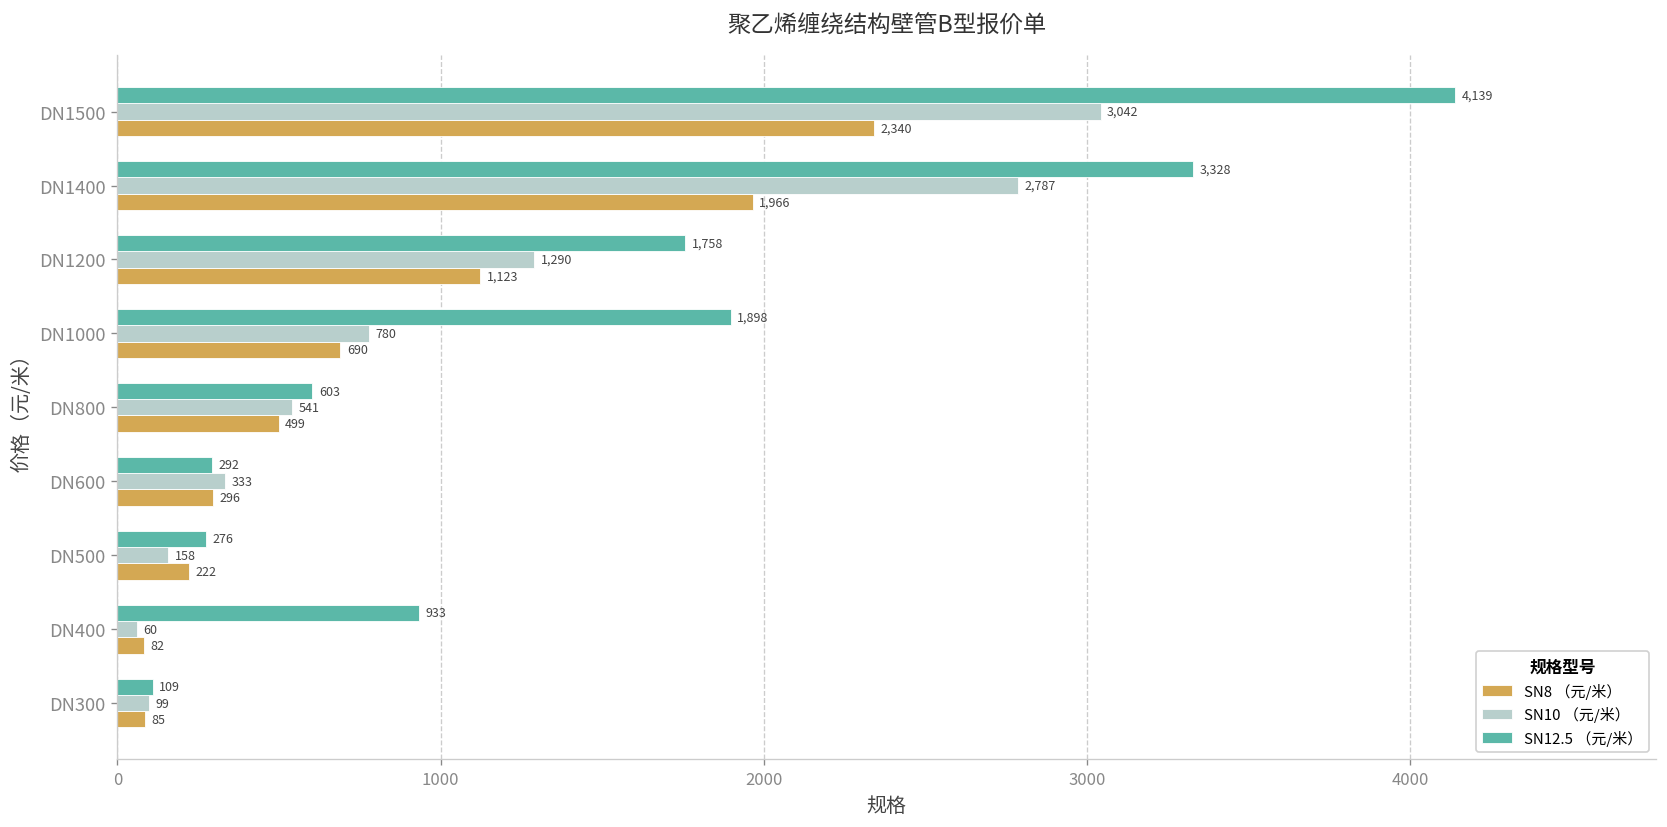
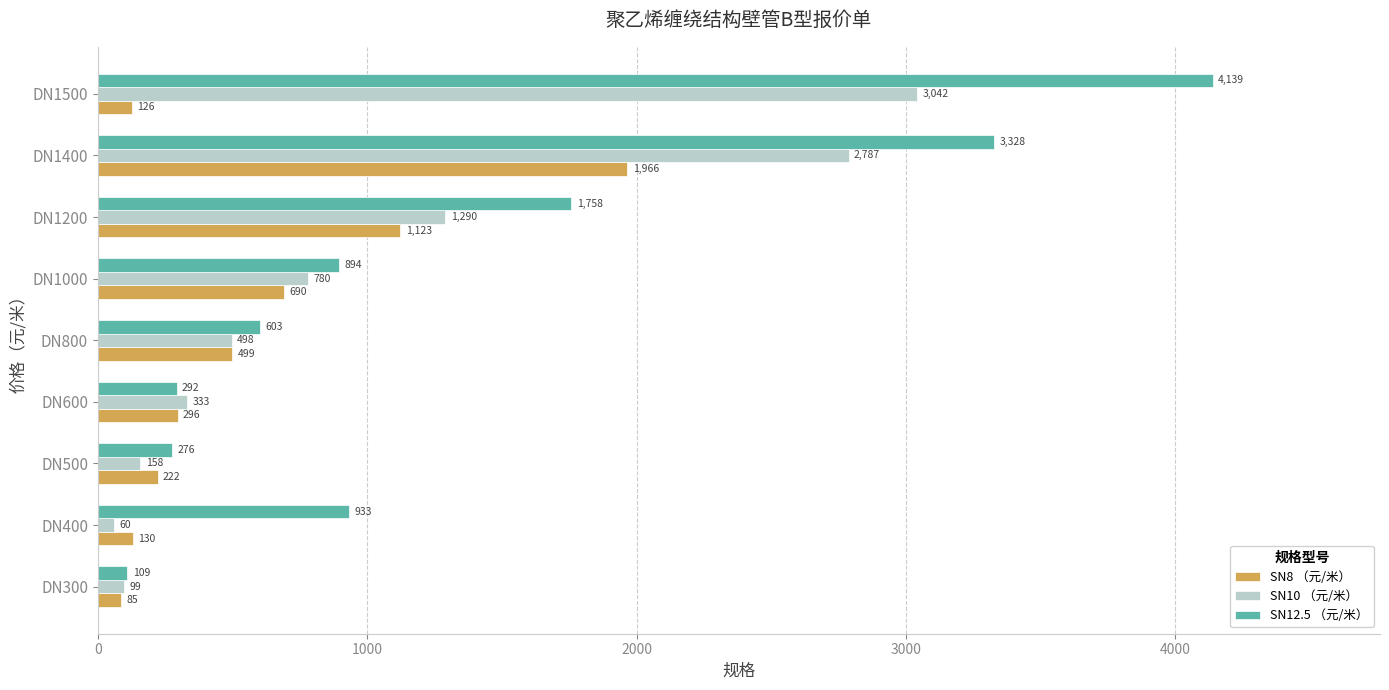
SN8 （元/米）, DN1500: 2,340 -> 126
SN12.5 （元/米）, DN1000: 1,898 -> 894
SN10 （元/米）, DN800: 541 -> 498
SN8 （元/米）, DN400: 82 -> 130
